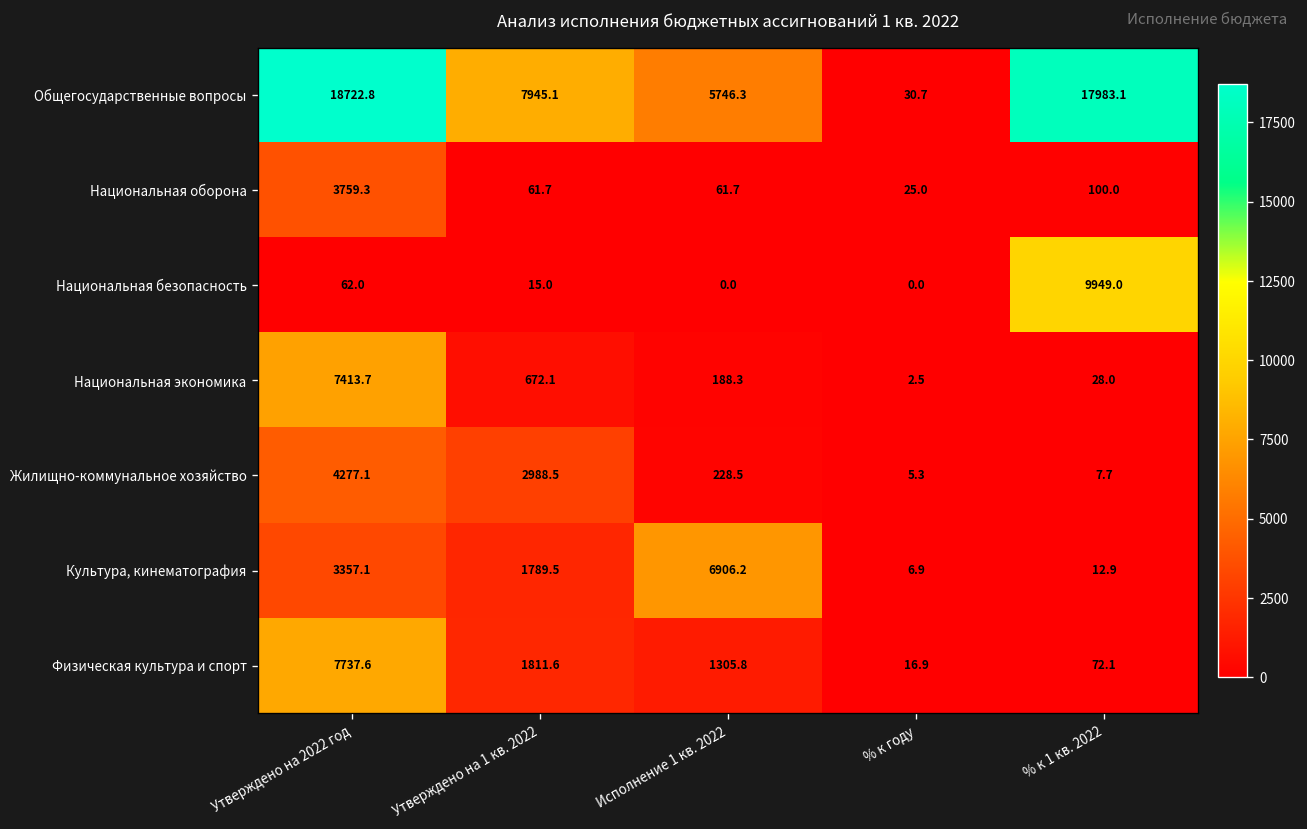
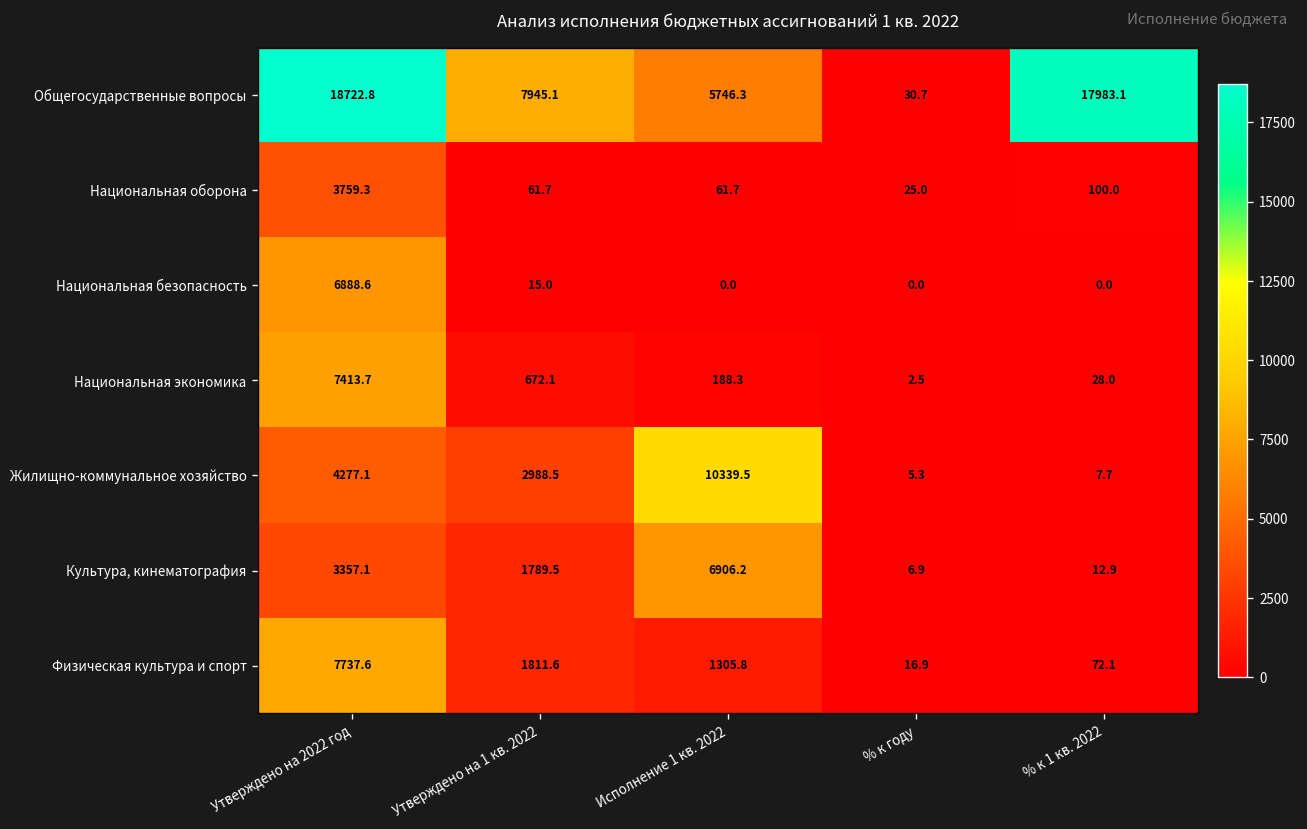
Национальная безопасность, Утверждено на 2022 год: 62.0 -> 6888.6
Национальная безопасность, % к 1 кв. 2022: 9949.0 -> 0.0
Жилищно-коммунальное хозяйство, Исполнение 1 кв. 2022: 228.5 -> 10339.5
